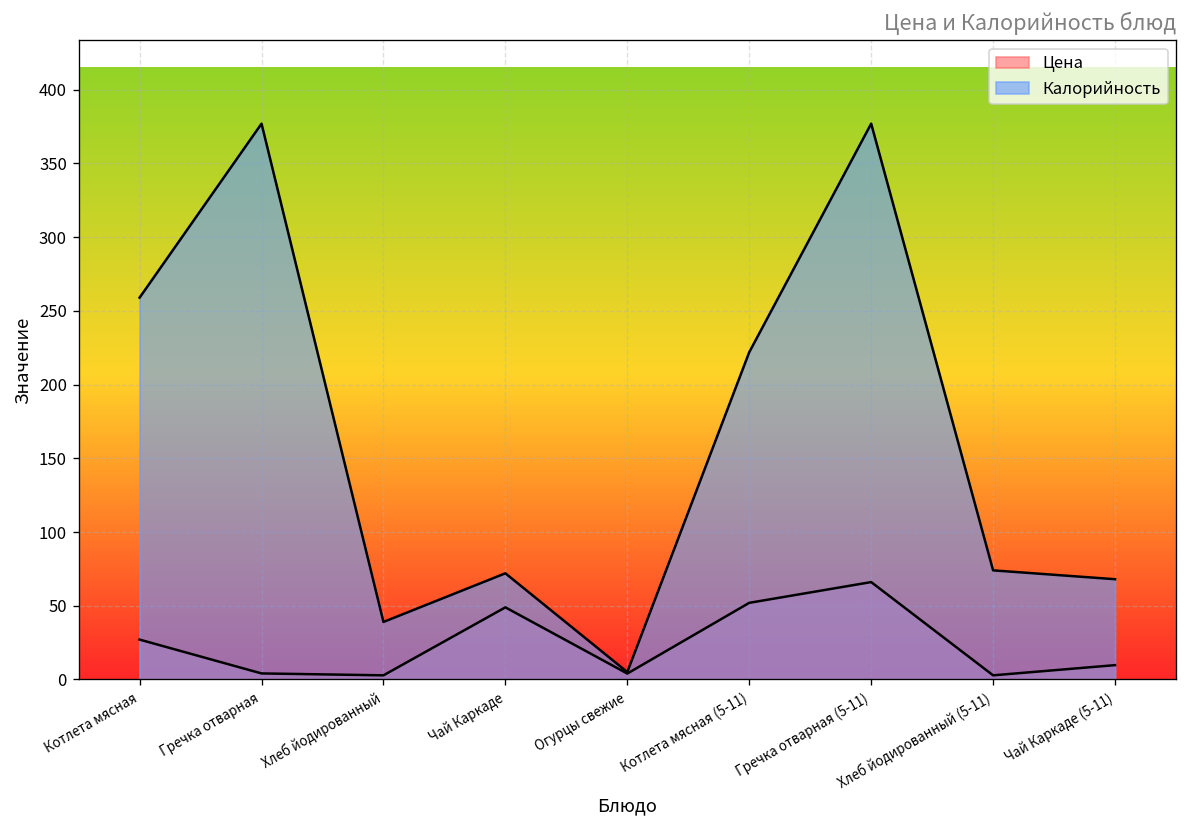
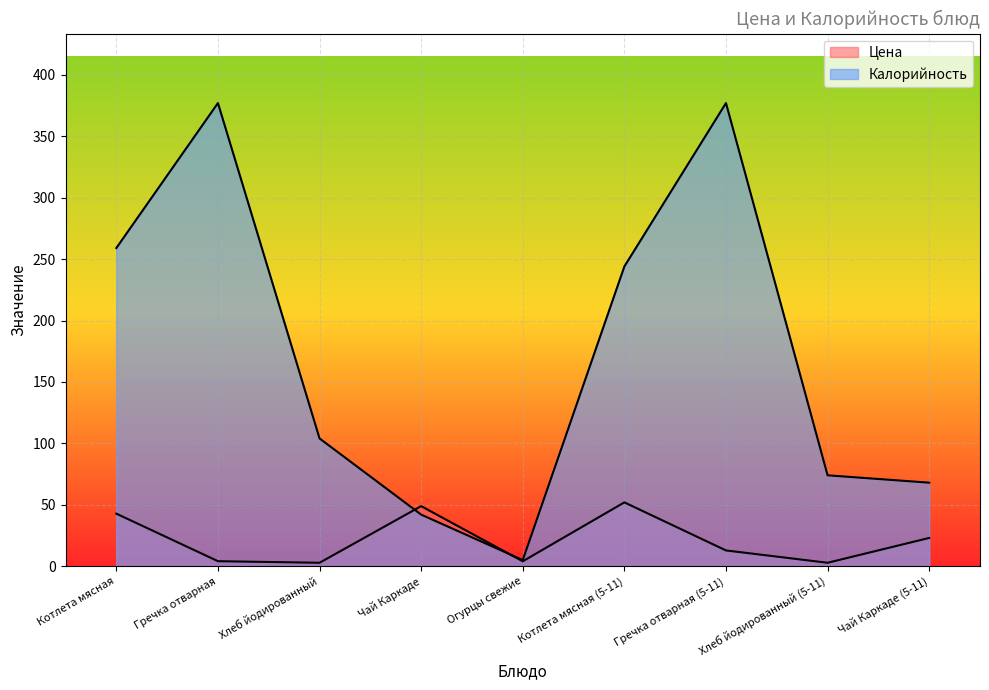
Цена, Котлета мясная: 27 -> 43
Калорийность, Хлеб йодированный: 39 -> 104
Калорийность, Чай Каркаде: 72 -> 42
Калорийность, Котлета мясная (5-11): 222 -> 244
Цена, Гречка отварная (5-11): 66 -> 13
Цена, Чай Каркаде (5-11): 10 -> 23
